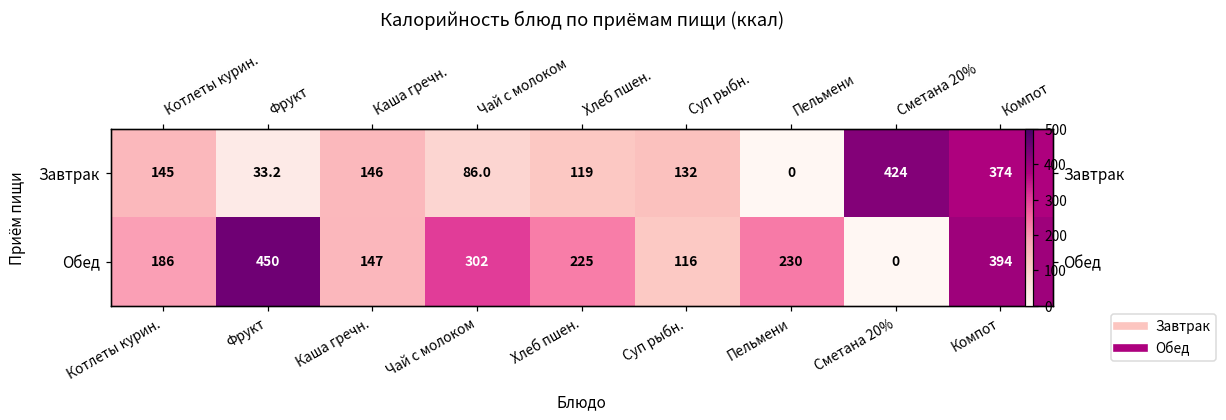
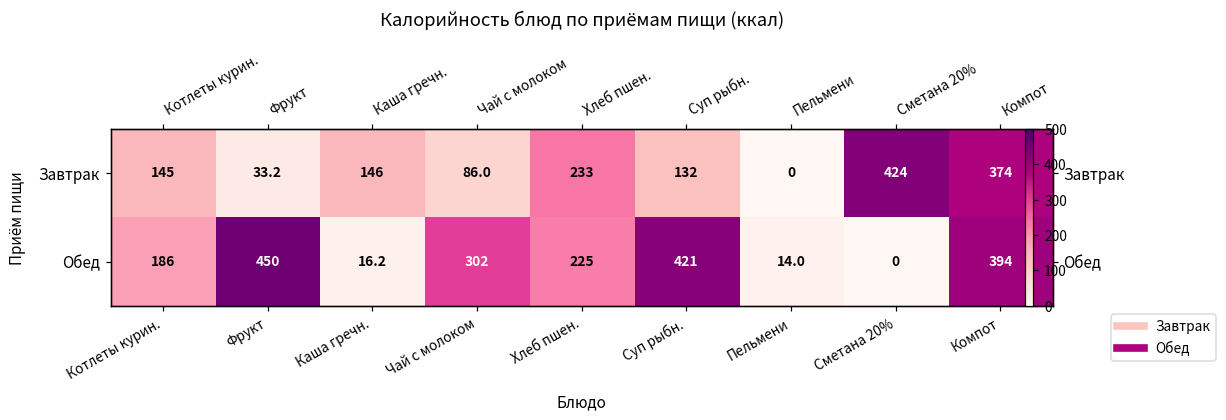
Завтрак, Хлеб пшен.: 119 -> 233
Обед, Каша гречн.: 147 -> 16.2
Обед, Суп рыбн.: 116 -> 421
Обед, Пельмени: 230 -> 14.0
